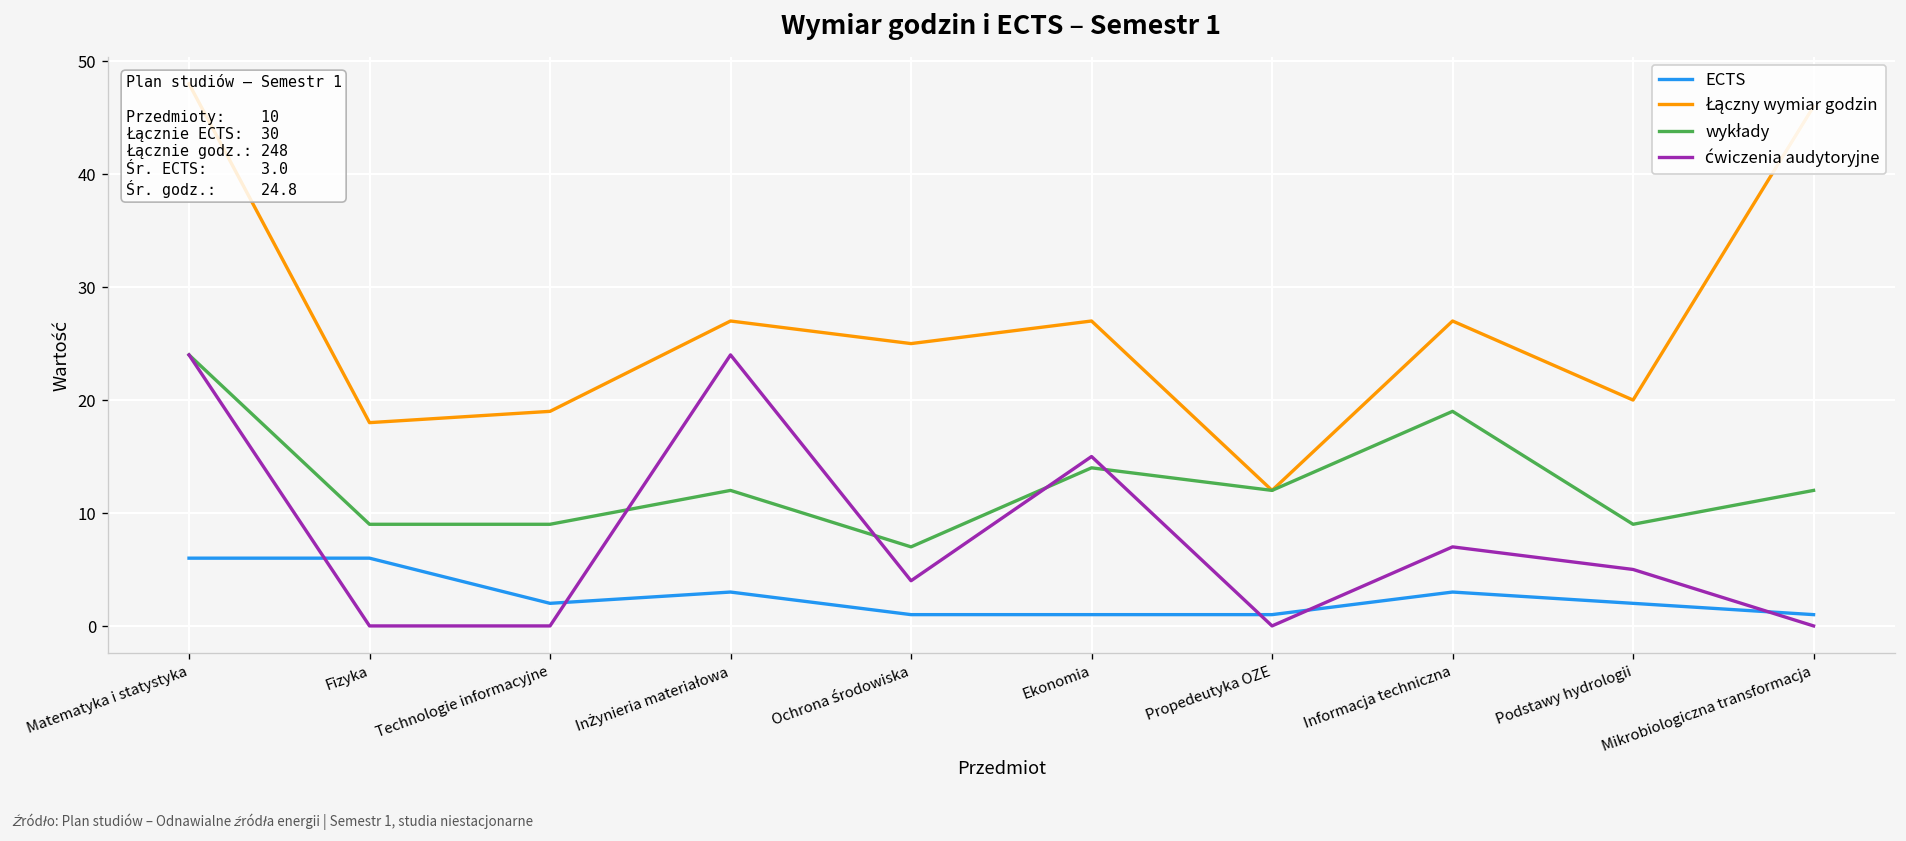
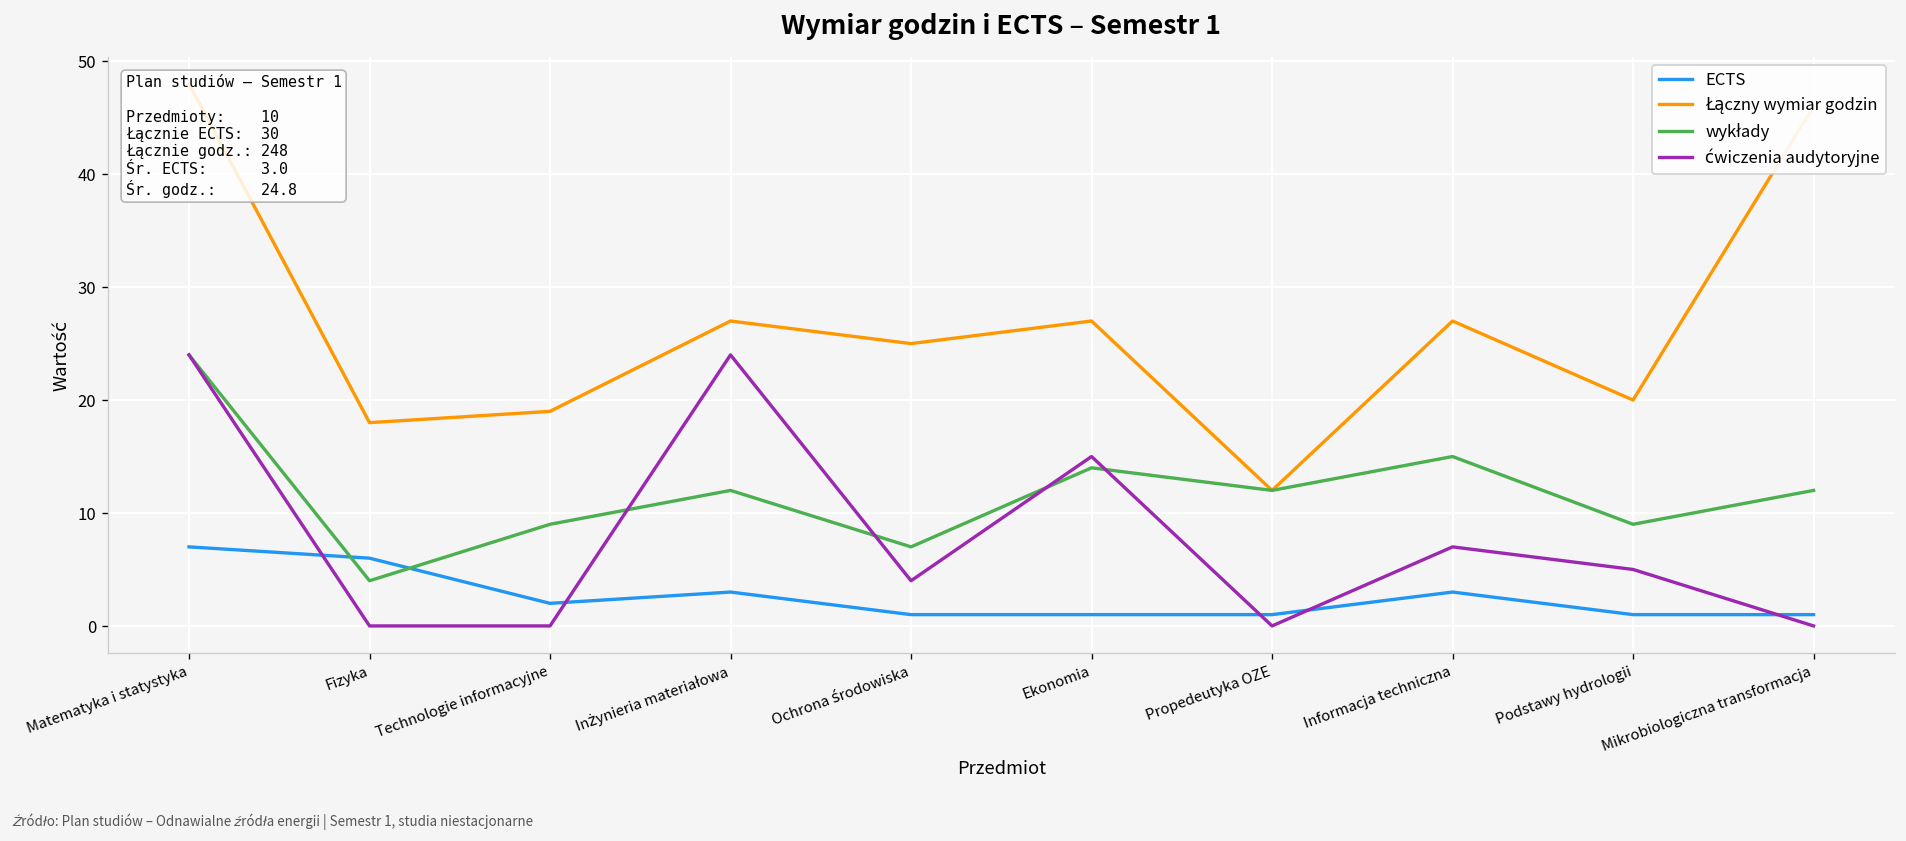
ECTS, Matematyka i statystyka: 6 -> 7
wykłady, Fizyka: 9 -> 4
wykłady, Informacja techniczna: 19 -> 15
ECTS, Podstawy hydrologii: 2 -> 1
